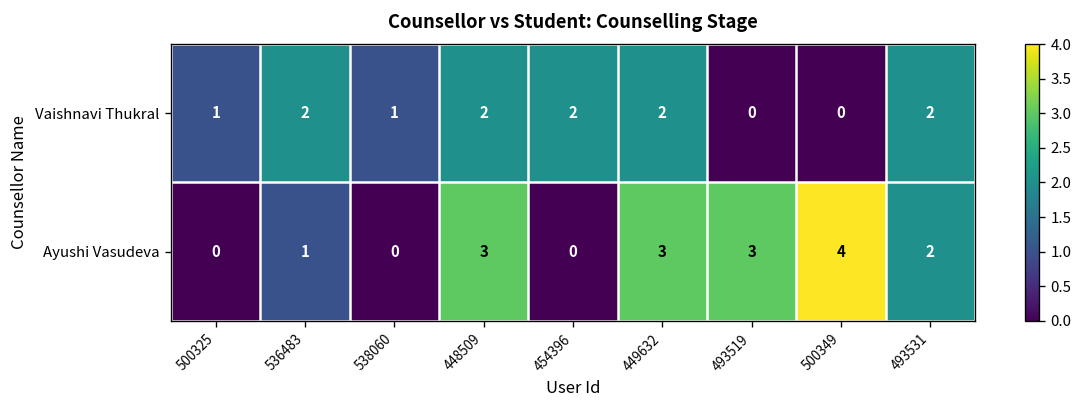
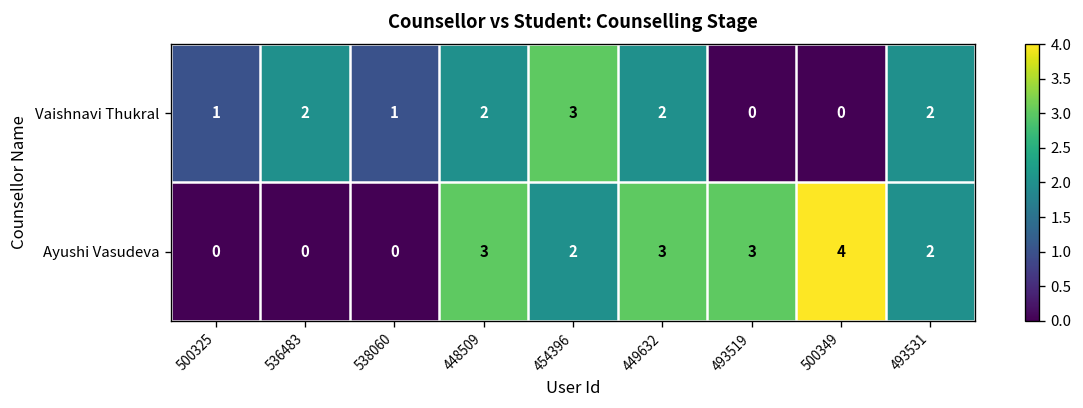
Vaishnavi Thukral, 454396: 2 -> 3
Ayushi Vasudeva, 536483: 1 -> 0
Ayushi Vasudeva, 454396: 0 -> 2
